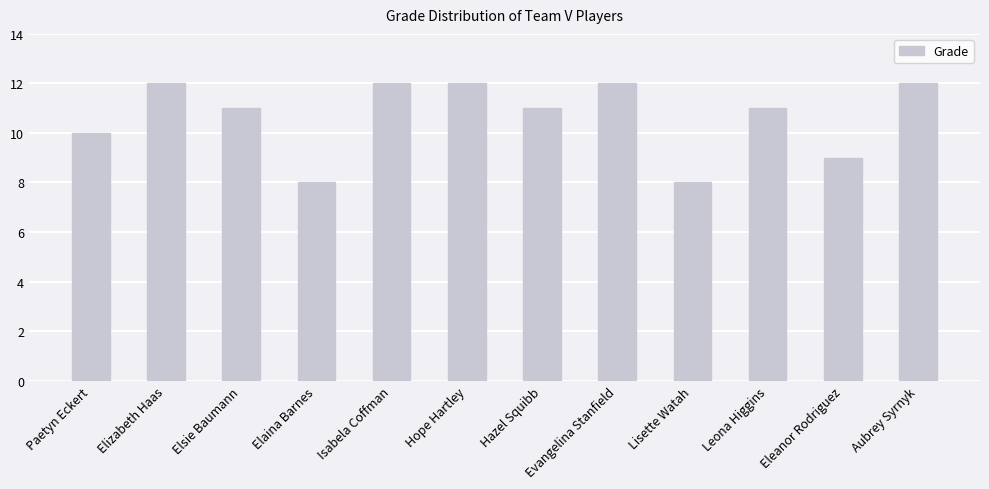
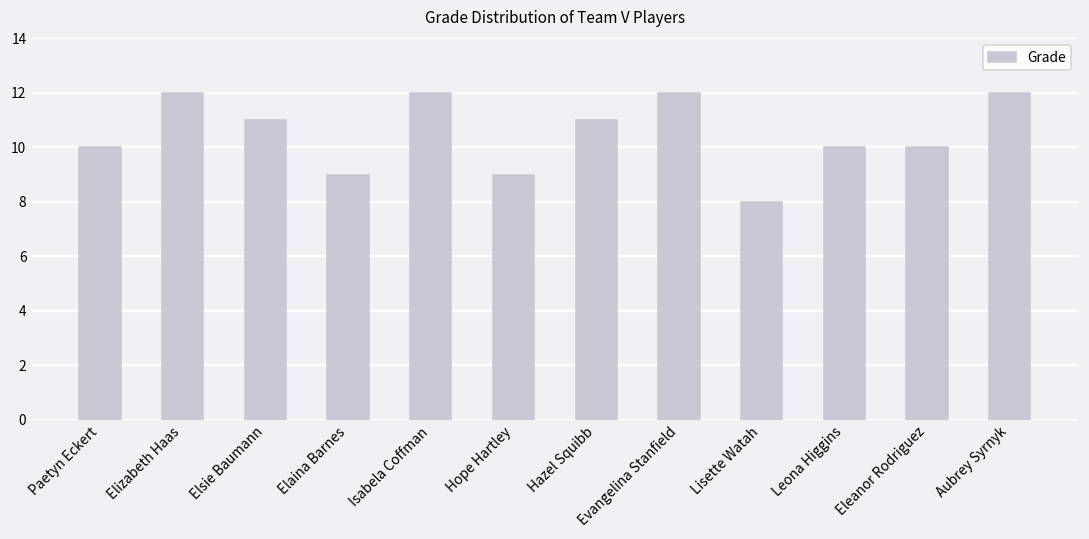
Elaina Barnes: 8 -> 9
Hope Hartley: 12 -> 9
Leona Higgins: 11 -> 10
Eleanor Rodriguez: 9 -> 10
